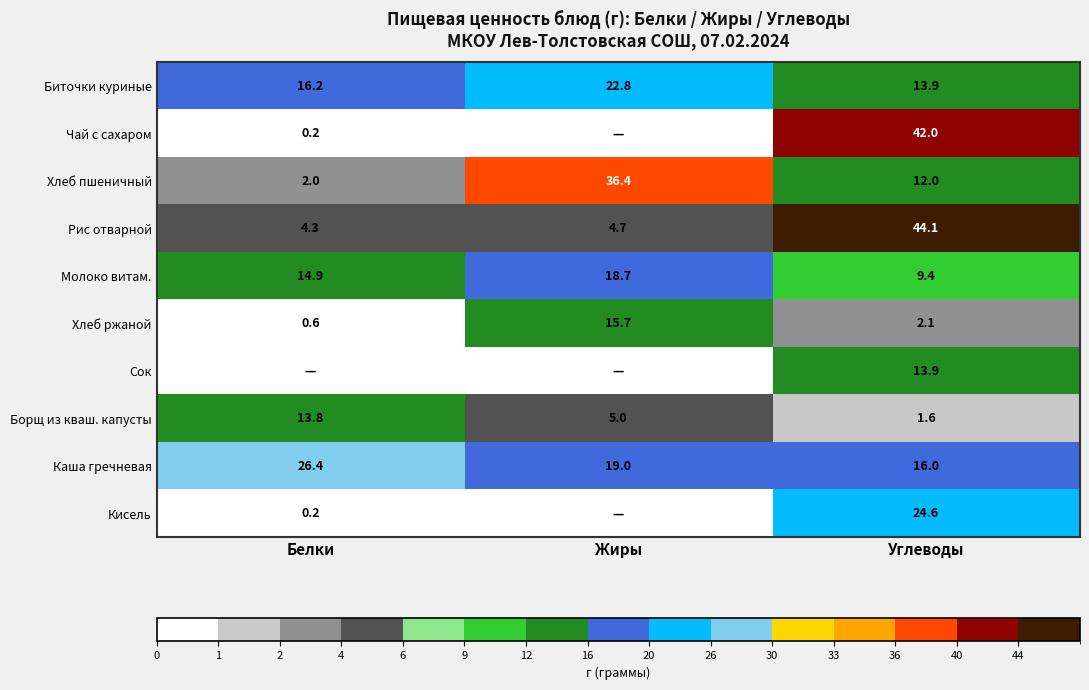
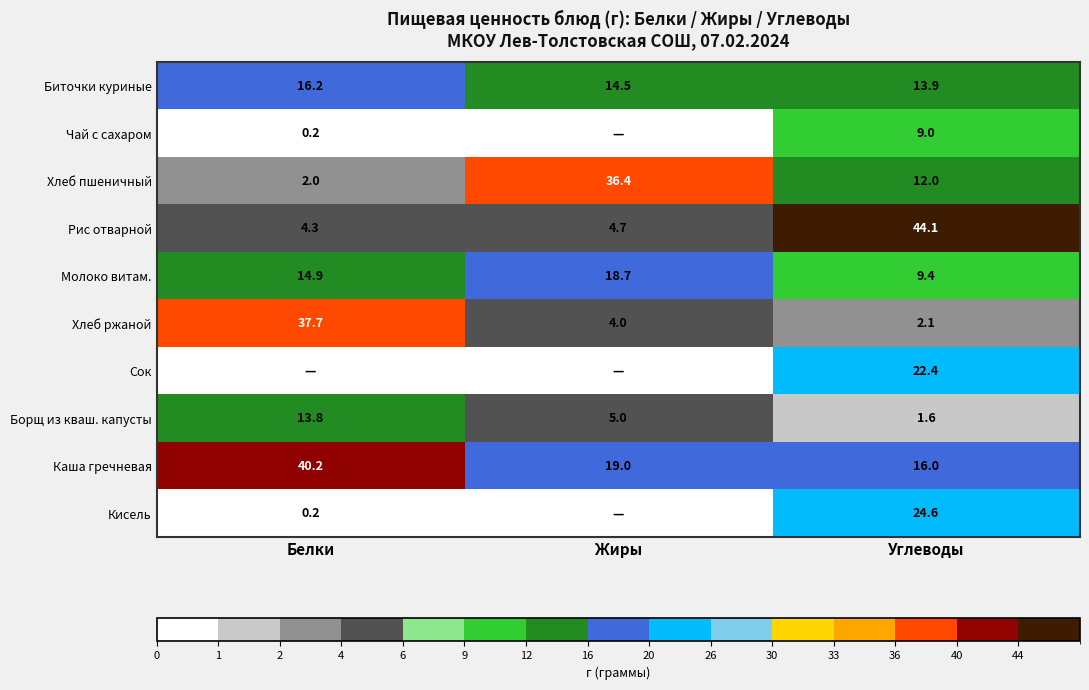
Биточки куриные, Жиры: 22.8 -> 14.5
Чай с сахаром, Углеводы: 42.0 -> 9.0
Хлеб ржаной, Белки: 0.6 -> 37.7
Хлеб ржаной, Жиры: 15.7 -> 4.0
Сок, Углеводы: 13.9 -> 22.4
Каша гречневая, Белки: 26.4 -> 40.2
